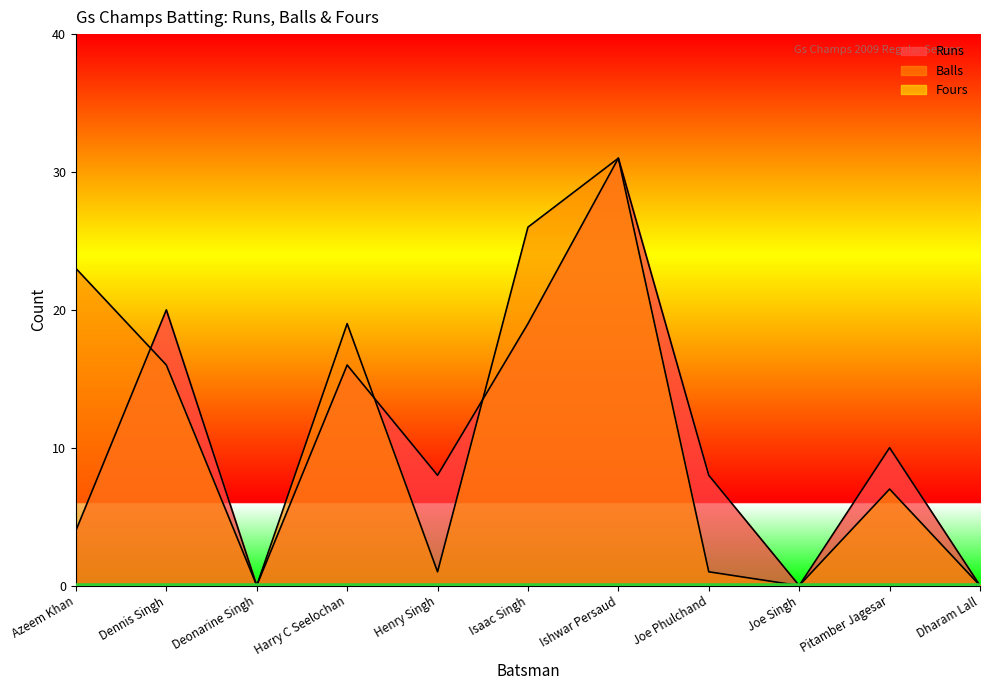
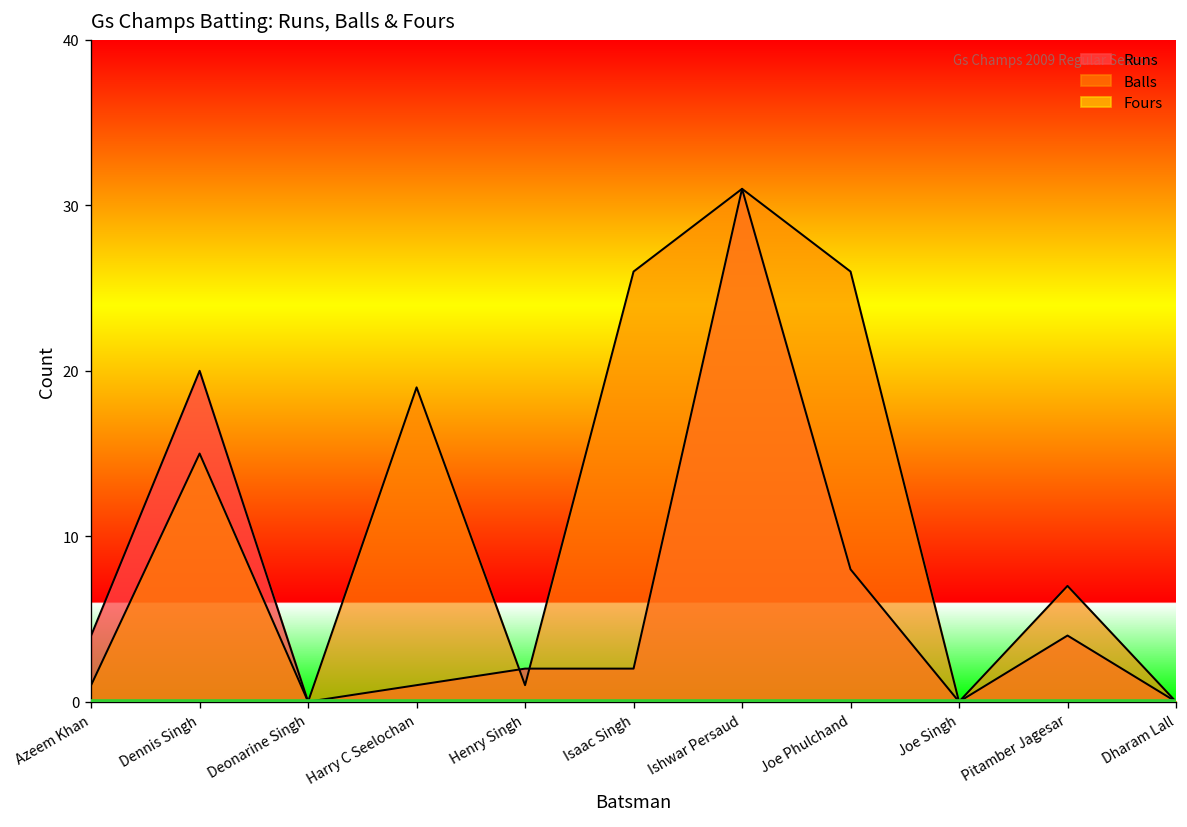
Balls, Azeem Khan: 23 -> 1
Balls, Dennis Singh: 16 -> 15
Runs, Harry C Seelochan: 16 -> 1
Runs, Henry Singh: 8 -> 2
Runs, Isaac Singh: 19 -> 2
Balls, Joe Phulchand: 1 -> 26
Runs, Pitamber Jagesar: 10 -> 4
